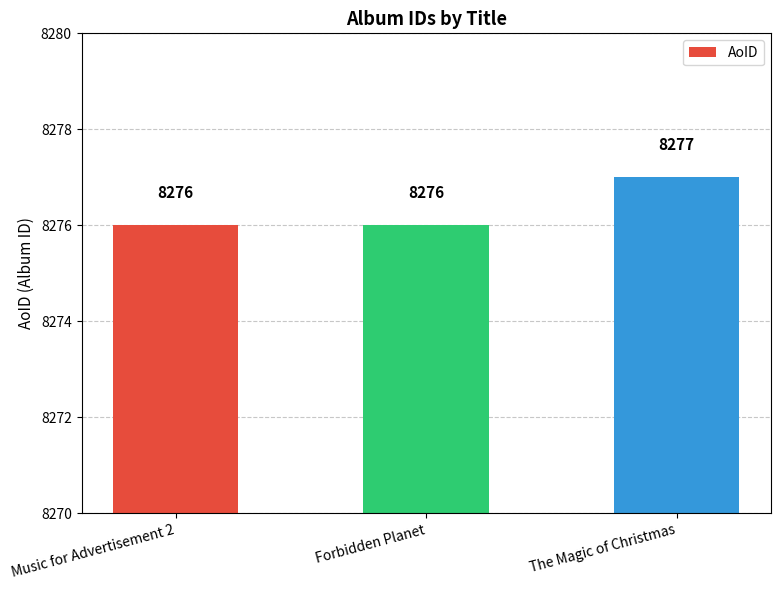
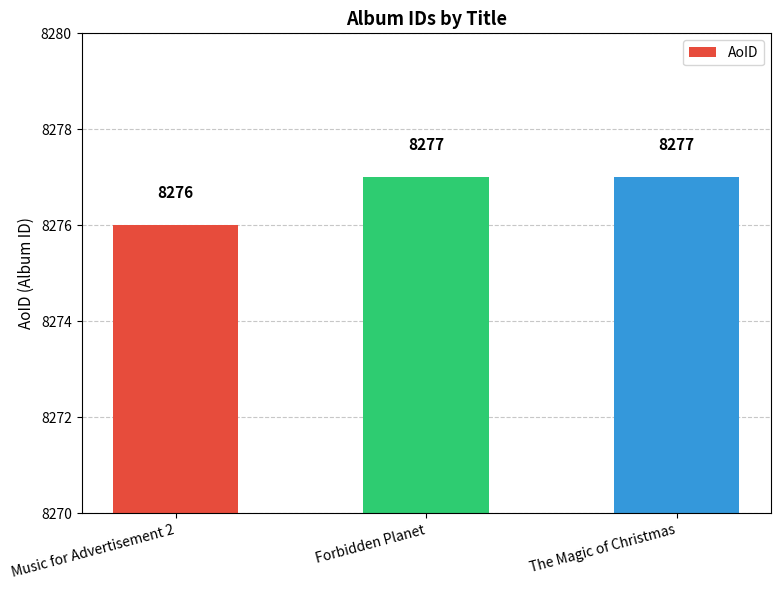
Forbidden Planet: 8276 -> 8277
